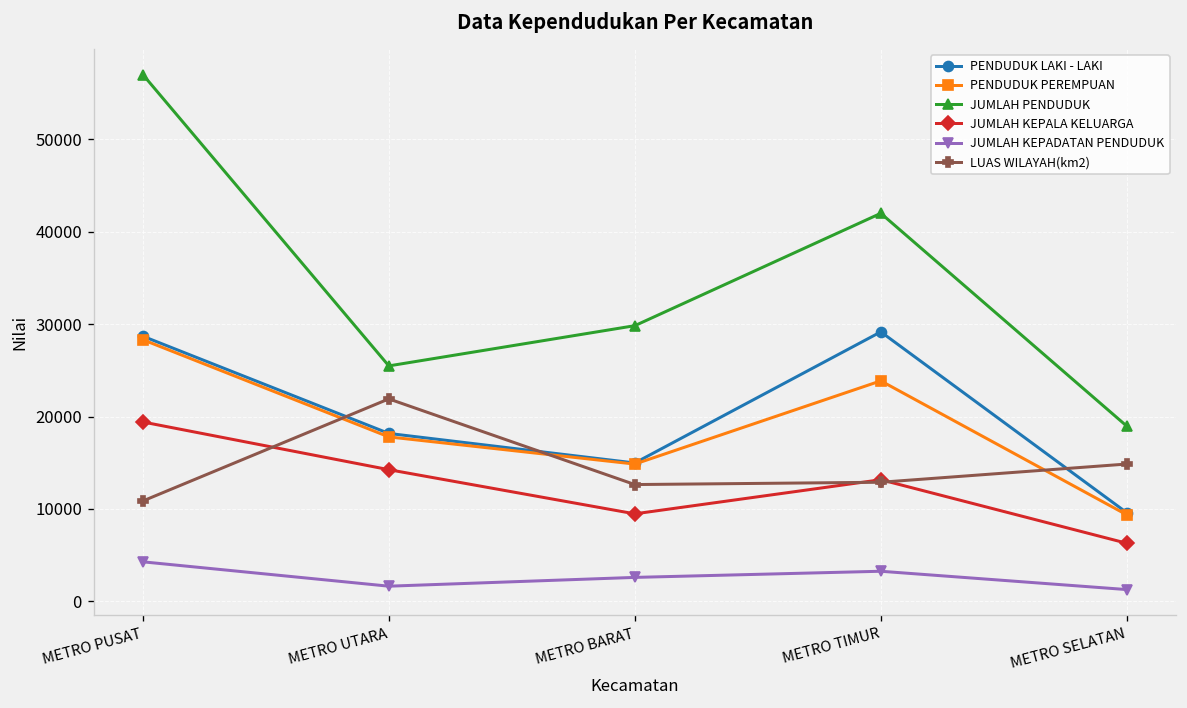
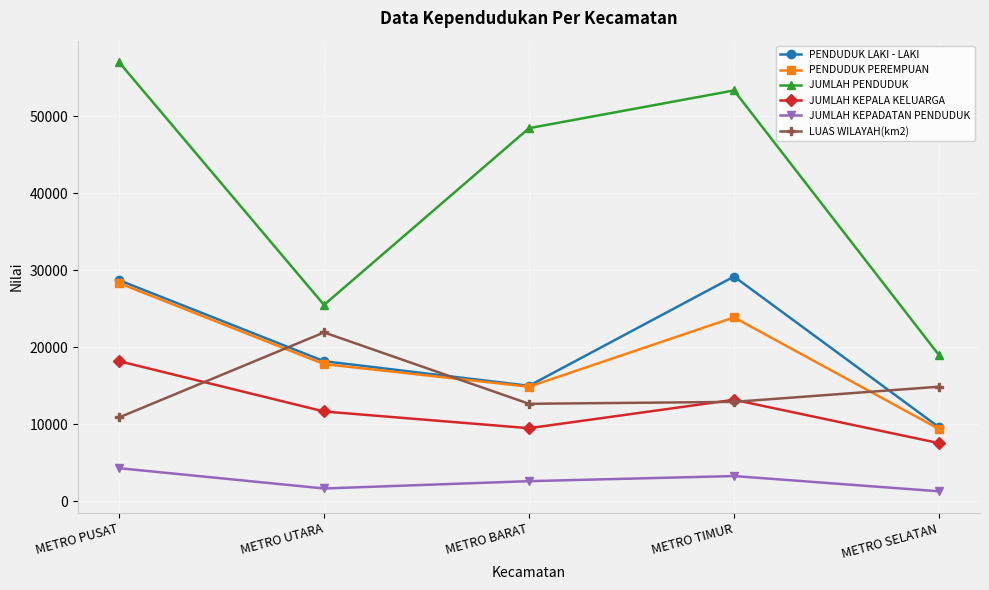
JUMLAH KEPALA KELUARGA, METRO PUSAT: 19000 -> 18000
JUMLAH KEPALA KELUARGA, METRO UTARA: 14000 -> 12000
JUMLAH PENDUDUK, METRO BARAT: 30000 -> 48000
JUMLAH PENDUDUK, METRO TIMUR: 42000 -> 53000
JUMLAH KEPALA KELUARGA, METRO SELATAN: 6000 -> 8000
